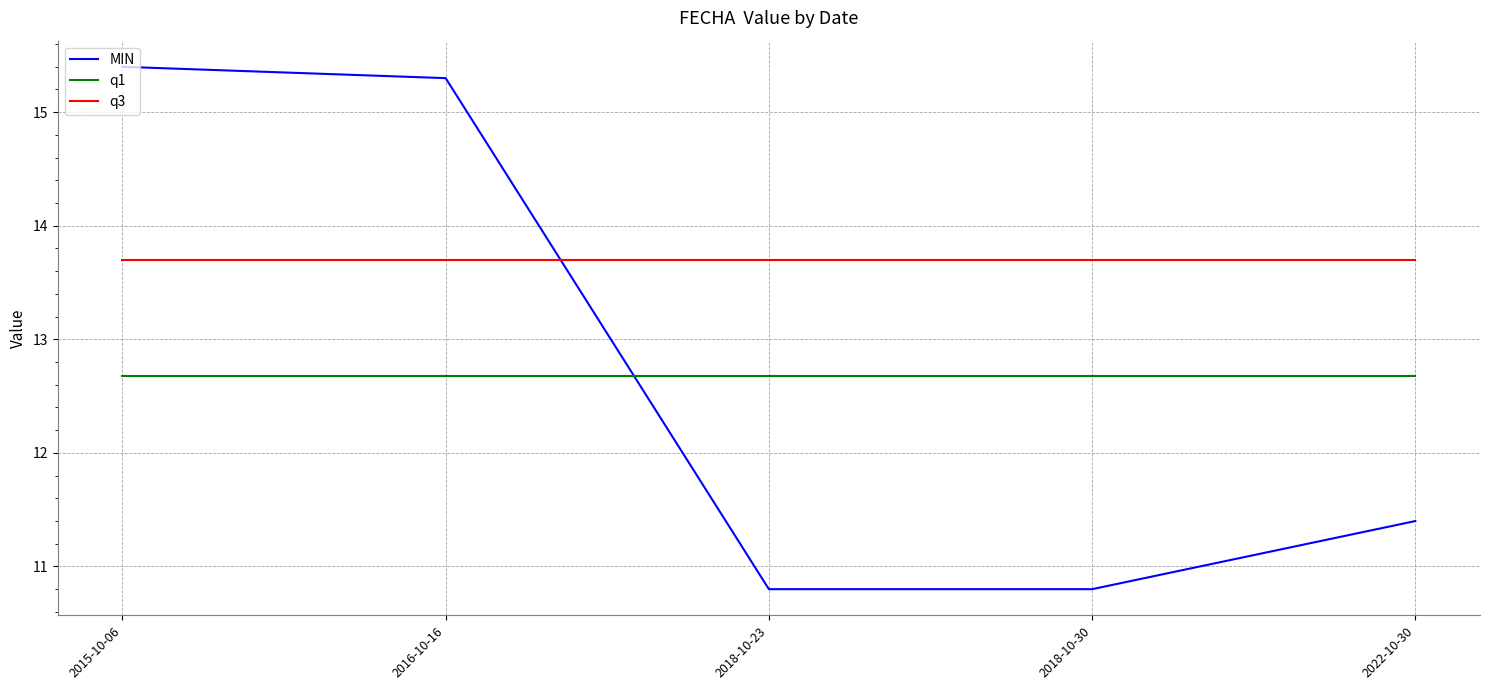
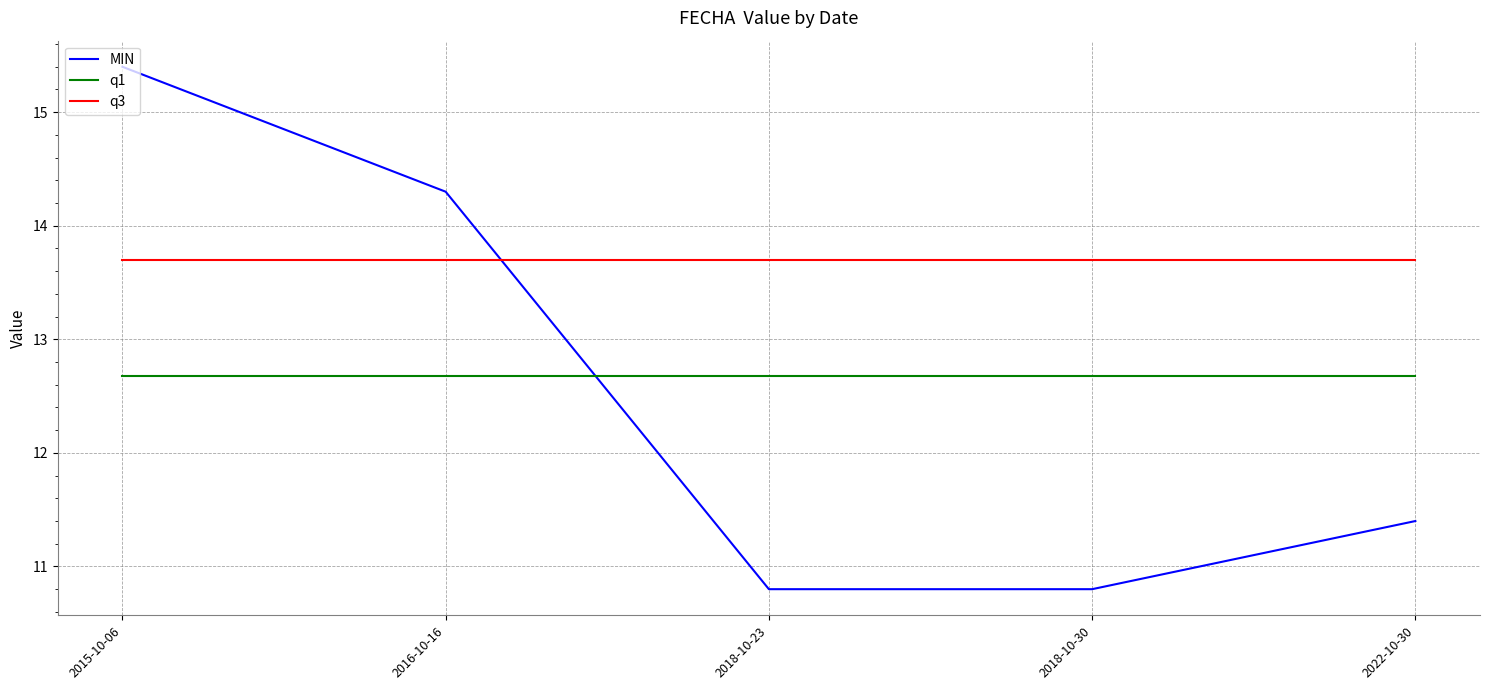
MIN, 2016-10-16: 15.3 -> 14.3
